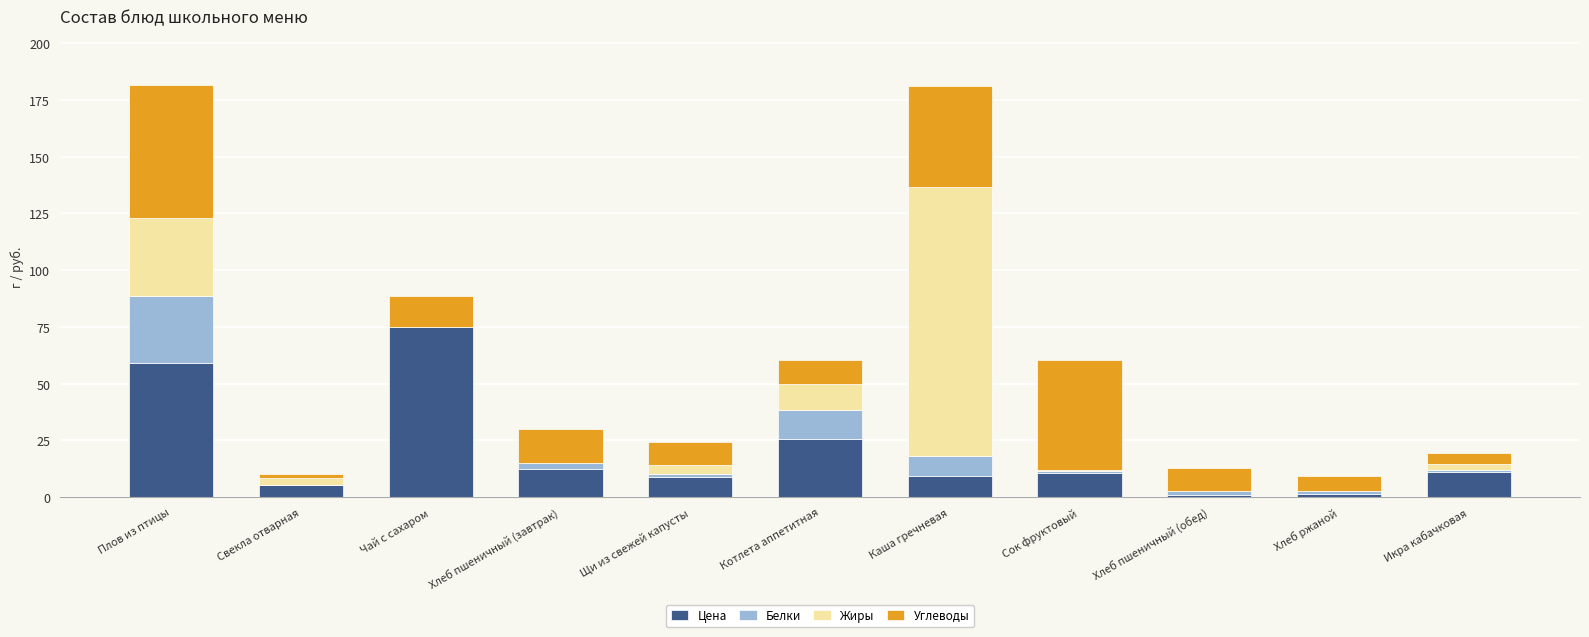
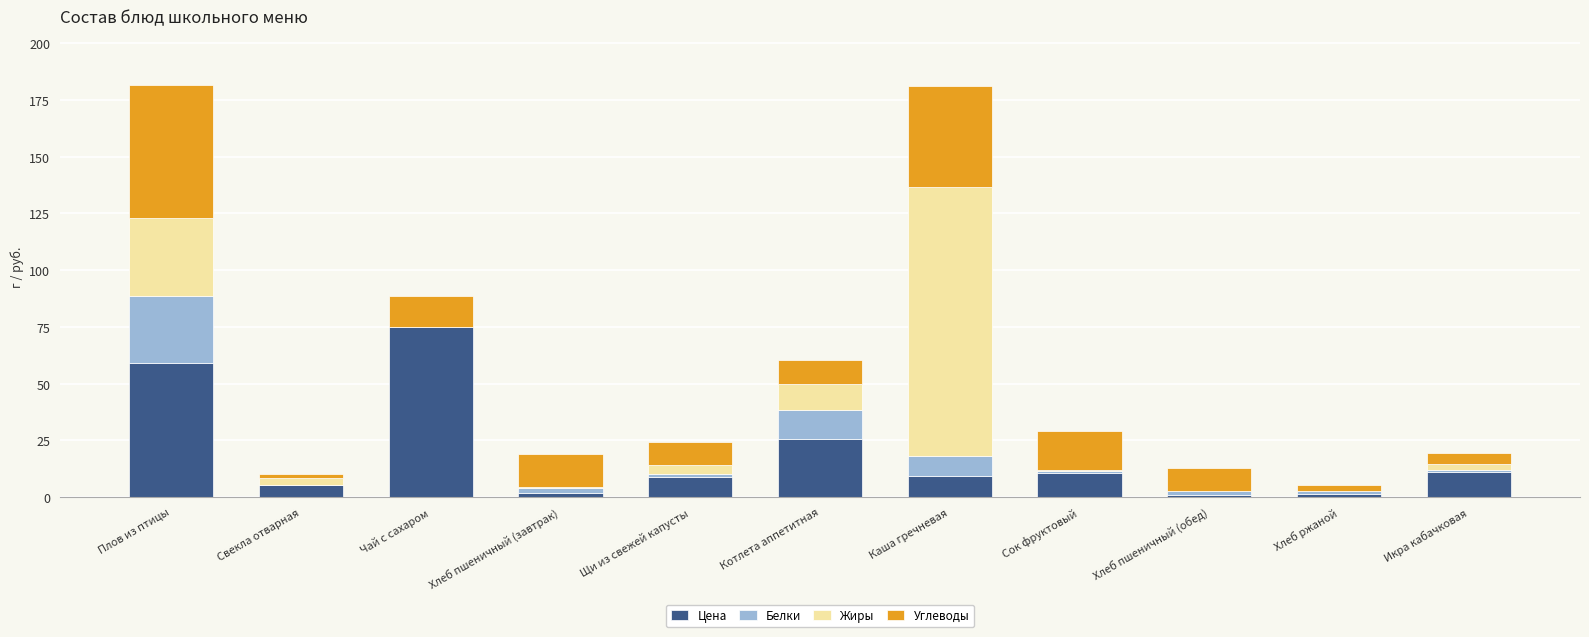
Цена, Хлеб пшеничный (завтрак): 13 -> 2
Углеводы, Сок фруктовый: 49 -> 17
Углеводы, Хлеб ржаной: 7 -> 3
